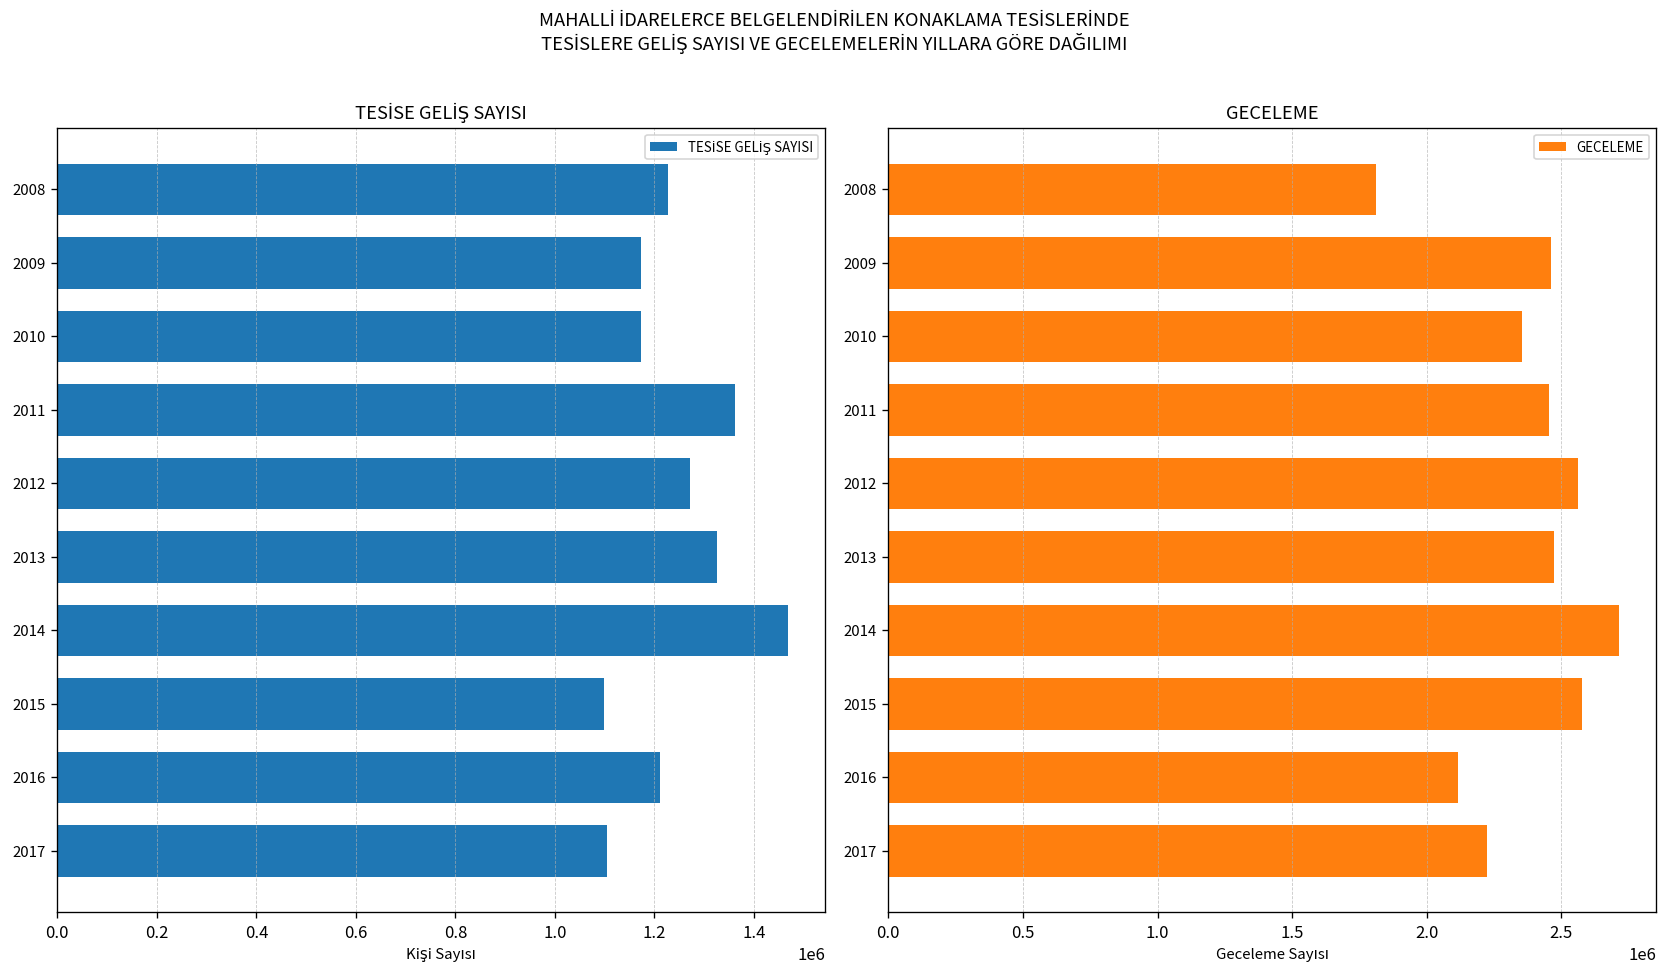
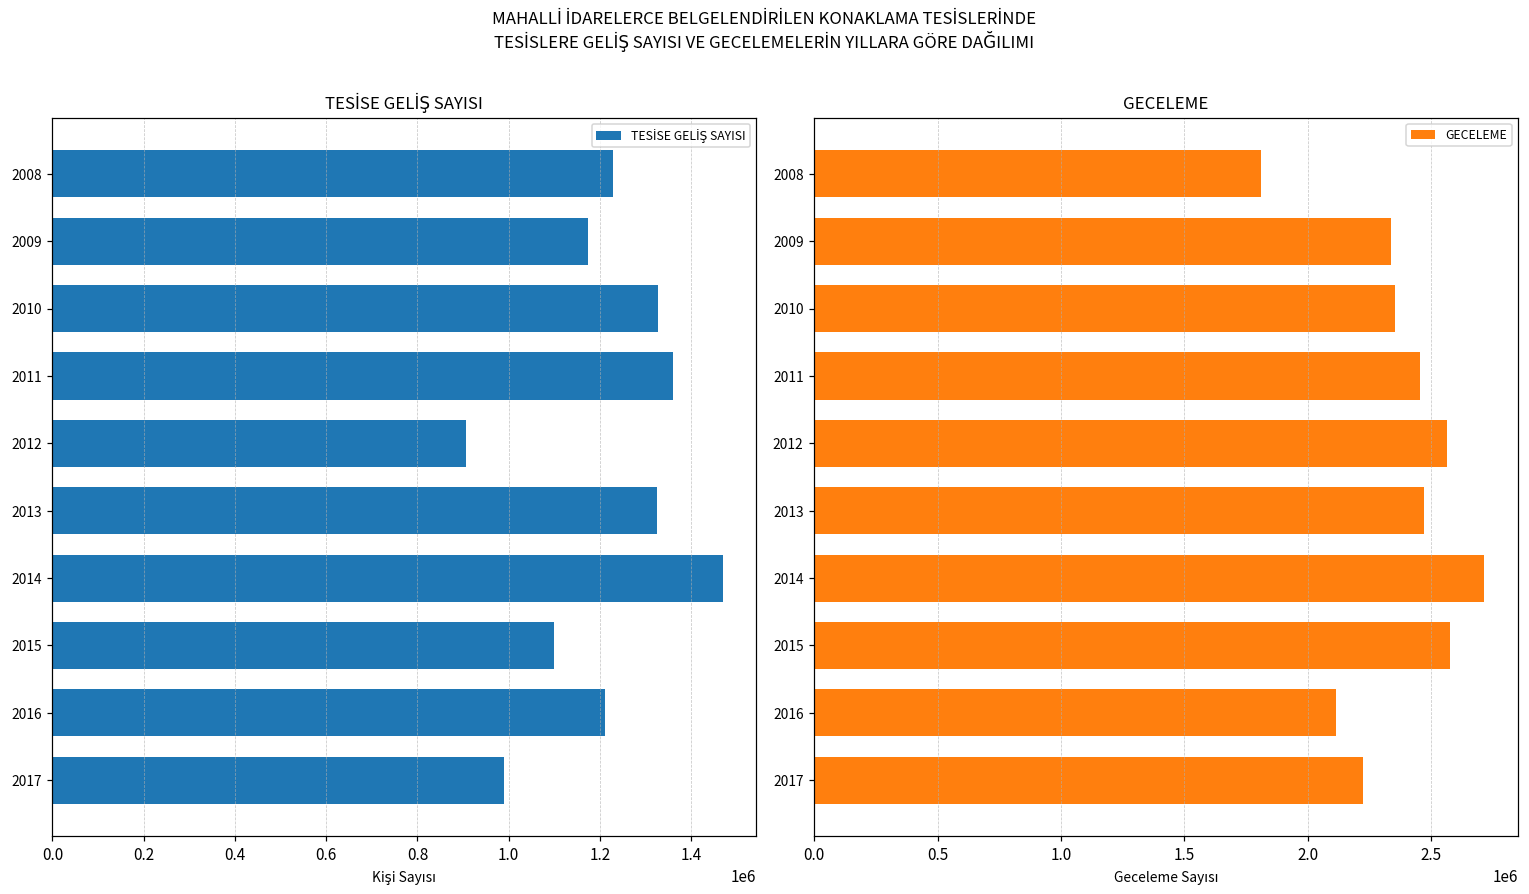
TESİSE GELİŞ SAYISI, 2010: 1170000 -> 1330000
TESİSE GELİŞ SAYISI, 2012: 1270000 -> 910000
TESİSE GELİŞ SAYISI, 2017: 1100000 -> 990000
GECELEME, 2009: 2460000 -> 2340000
